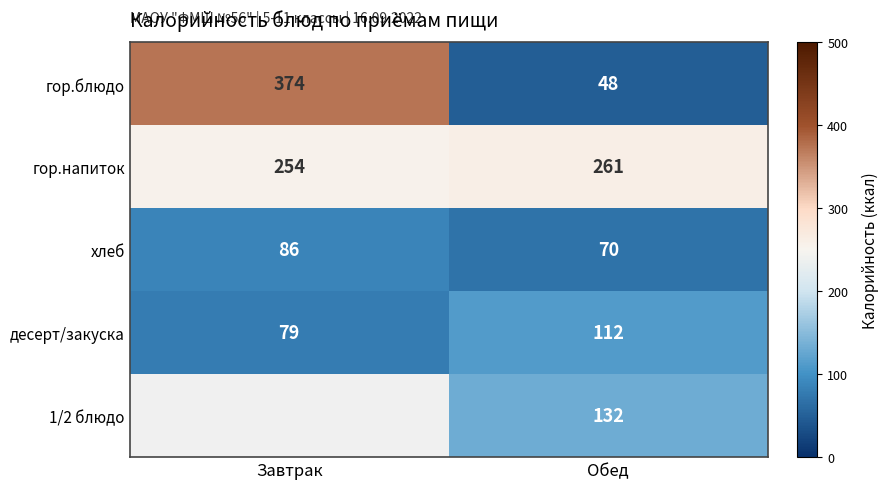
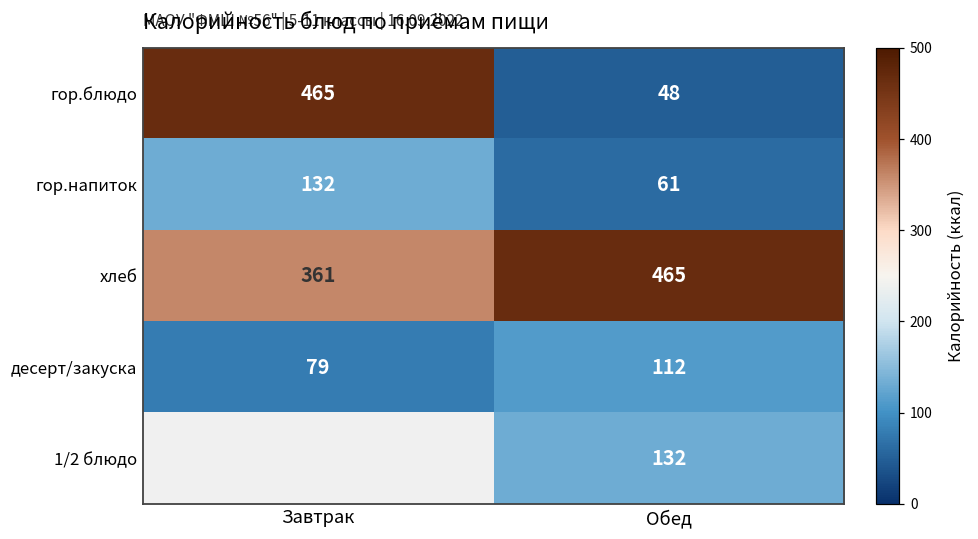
гор.блюдо, Завтрак: 374 -> 465
гор.напиток, Завтрак: 254 -> 132
гор.напиток, Обед: 261 -> 61
хлеб, Завтрак: 86 -> 361
хлеб, Обед: 70 -> 465
